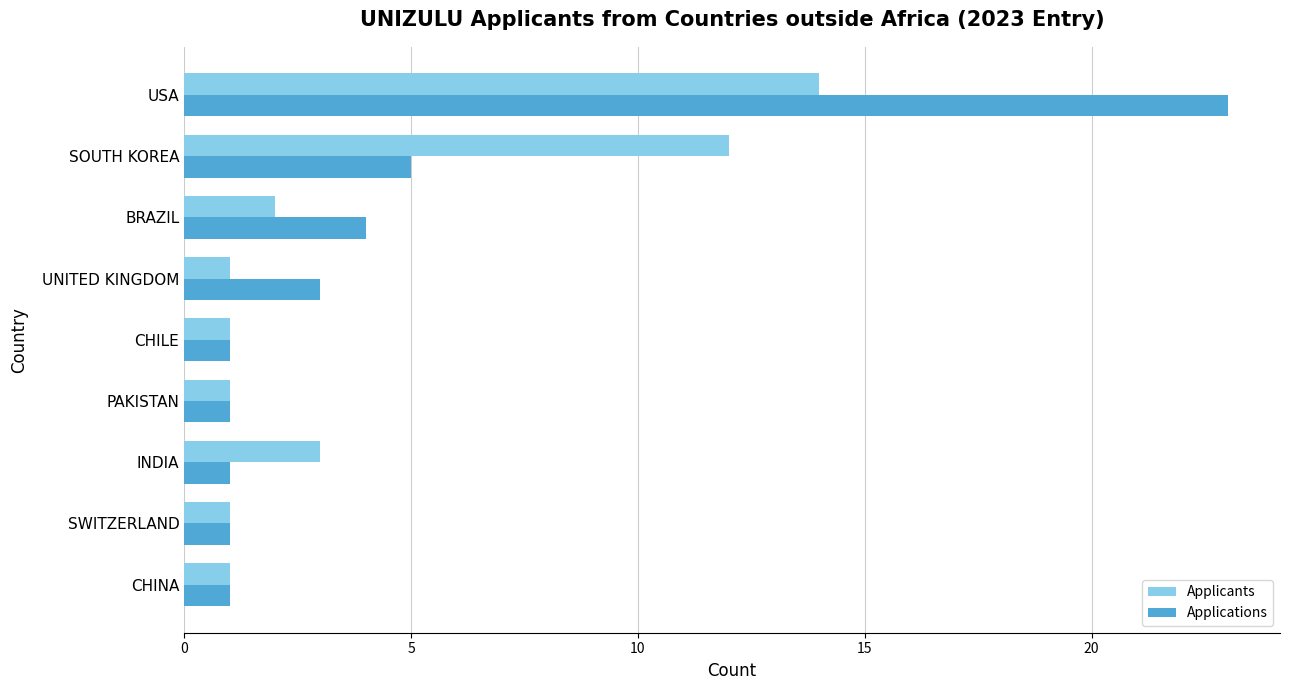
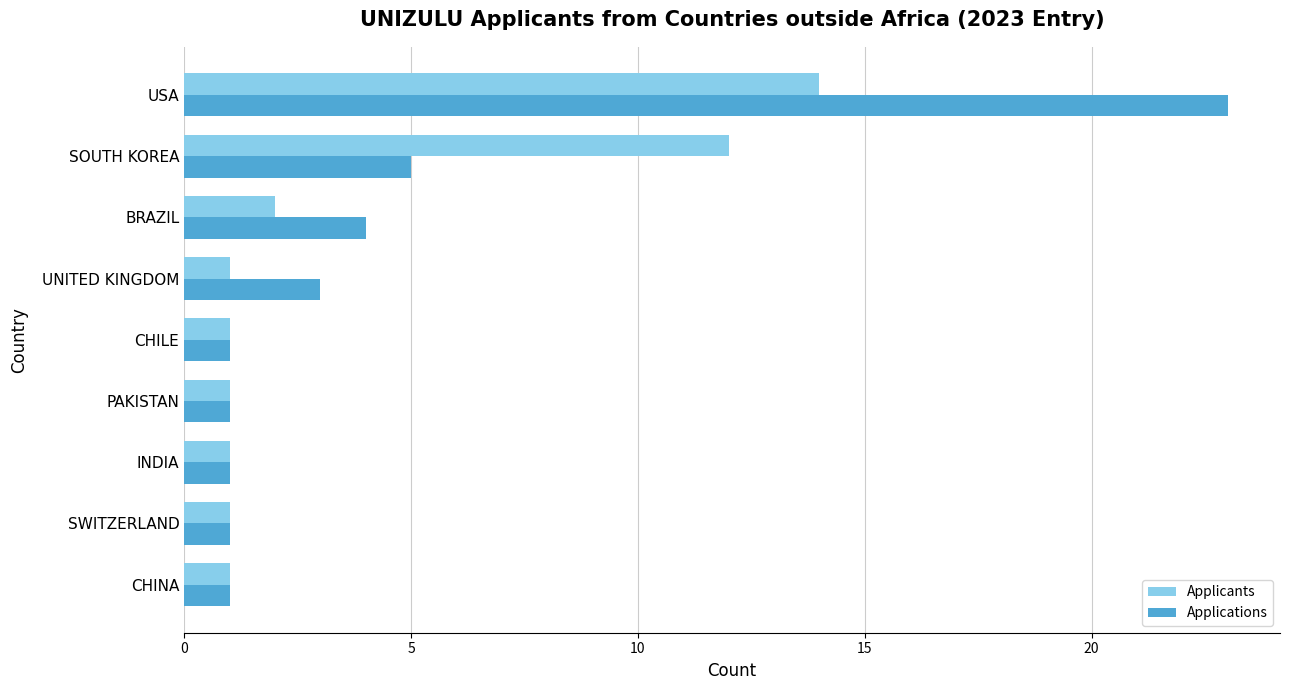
Applicants, INDIA: 3 -> 1
